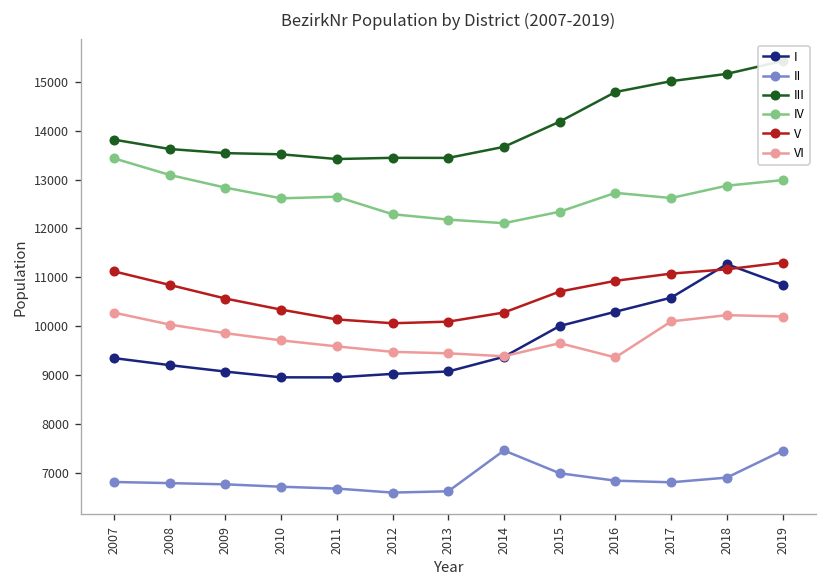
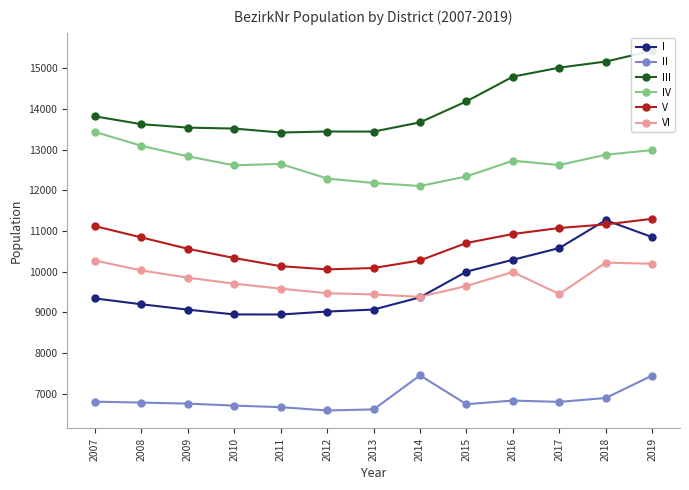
II, 2015: 7000 -> 6700
VI, 2016: 9400 -> 10000
VI, 2017: 10100 -> 9500
